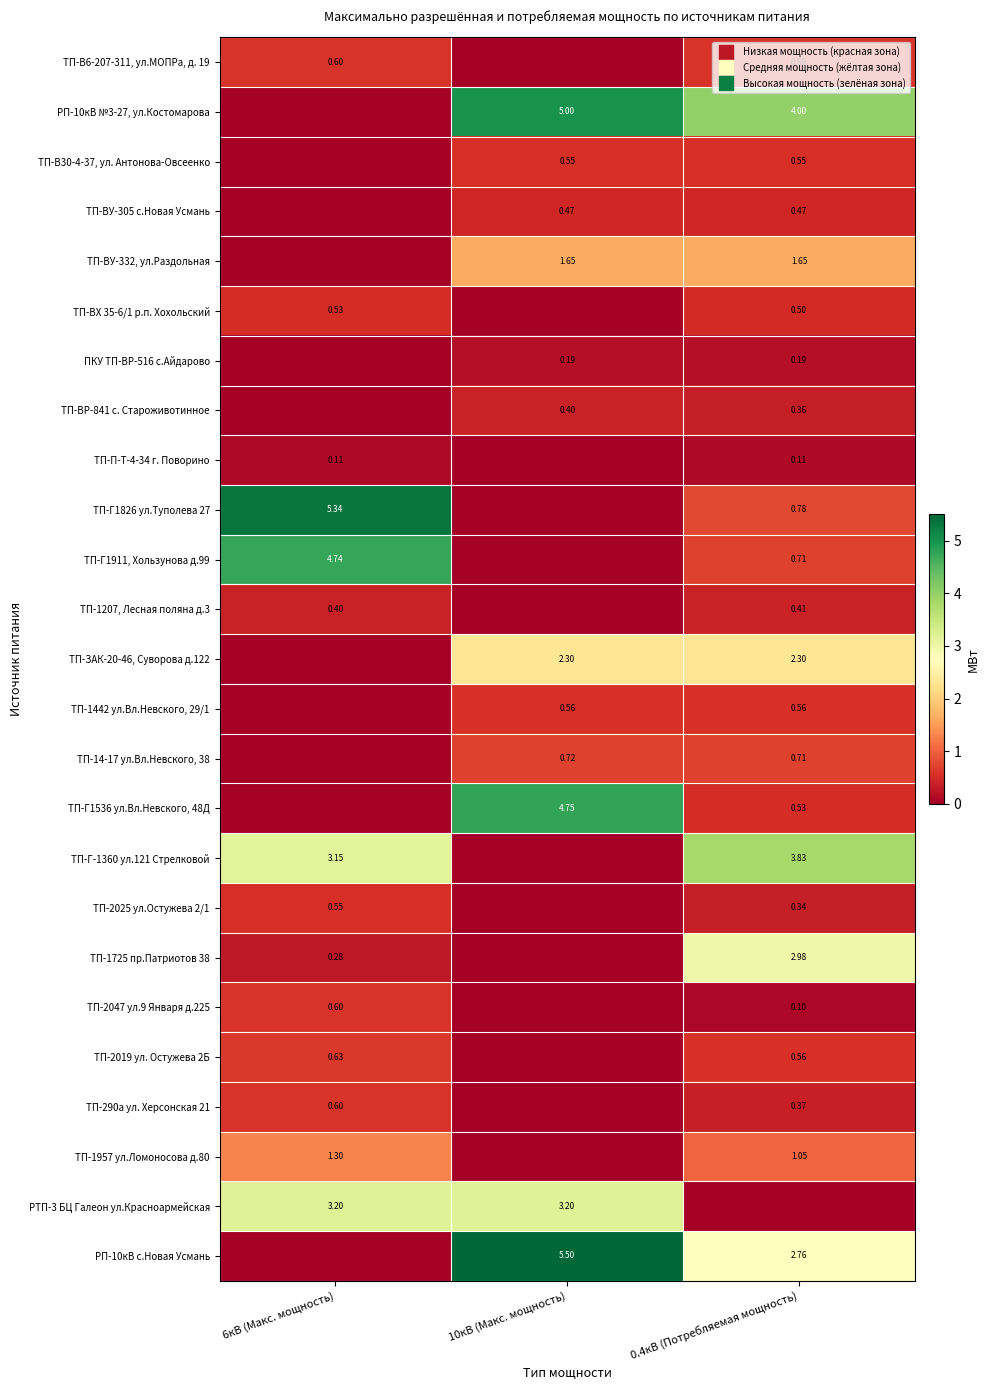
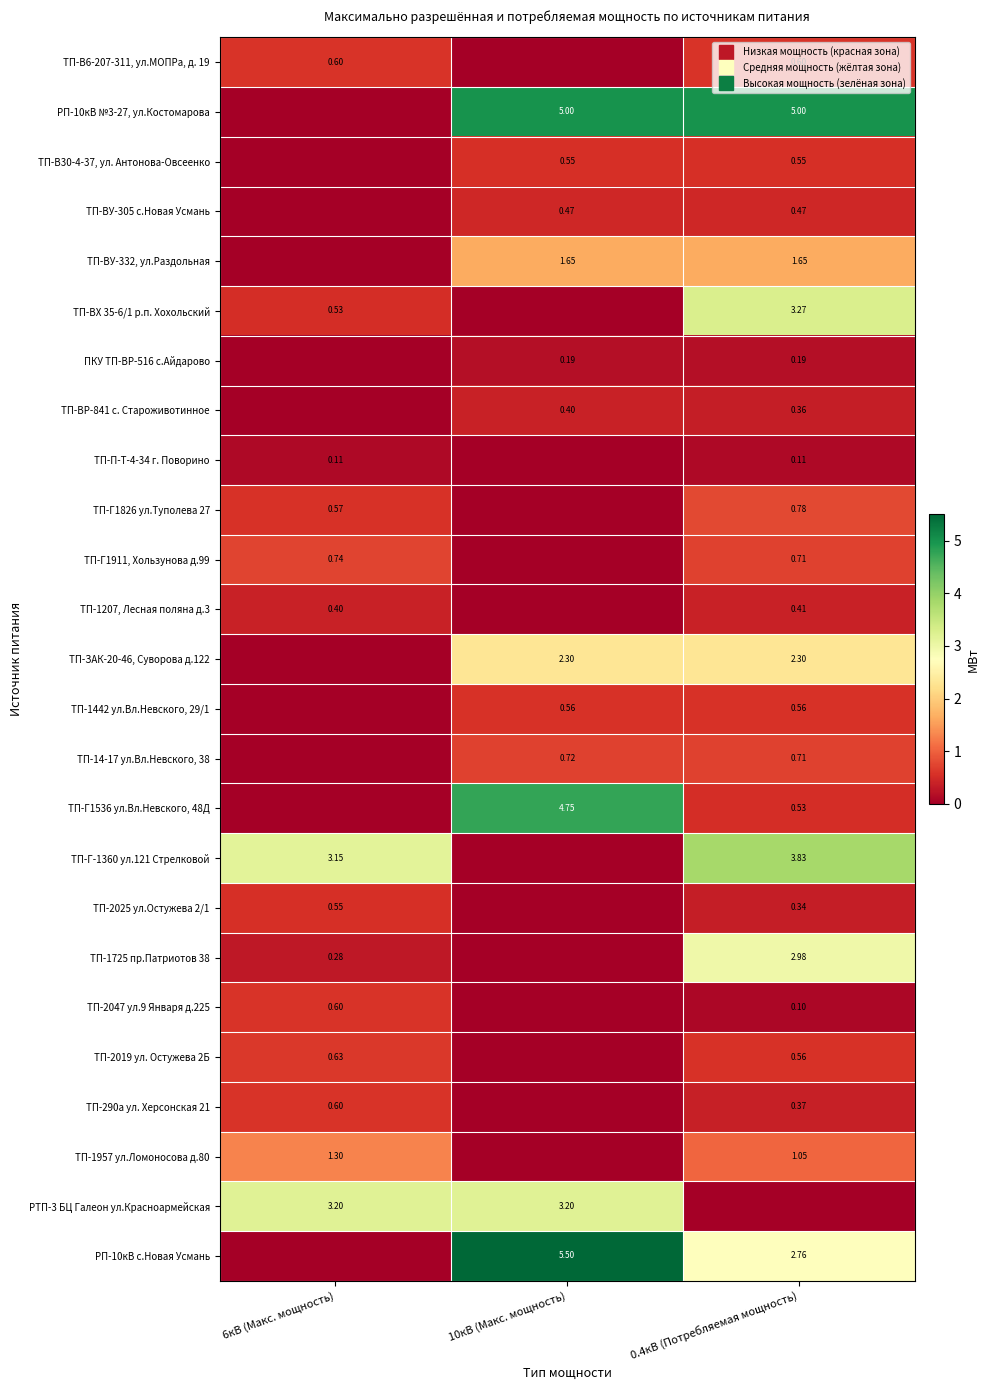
РП-10кВ №3-27, ул.Костомарова, 0.4кВ (Потребляемая мощность): 4.00 -> 5.00
ТП-ВХ 35-6/1 р.п. Хохольский, 0.4кВ (Потребляемая мощность): 0.50 -> 3.27
ТП-Г1826 ул.Туполева 27, 6кВ (Макс. мощность): 5.34 -> 0.57
ТП-Г1911, Хользунова д.99, 6кВ (Макс. мощность): 4.74 -> 0.74
